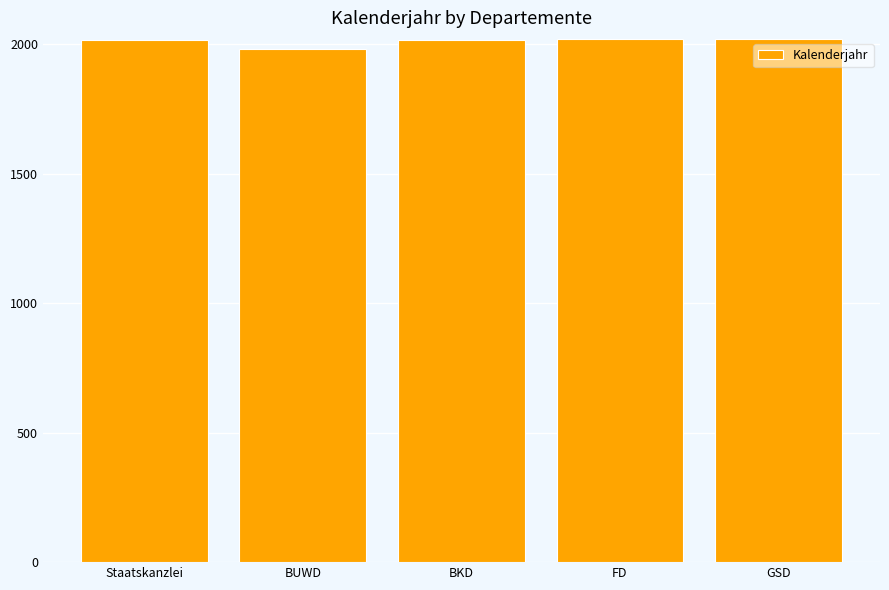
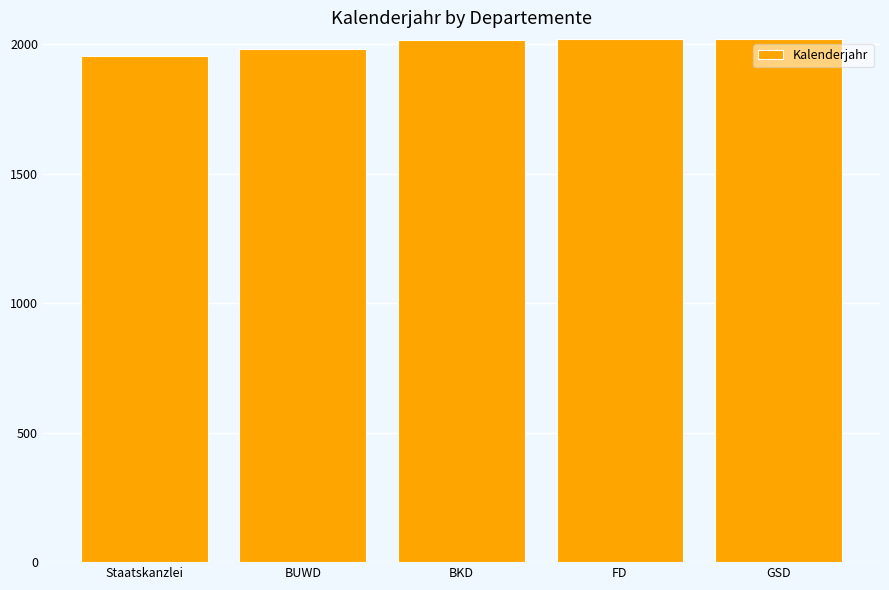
Staatskanzlei: 2020 -> 1960
